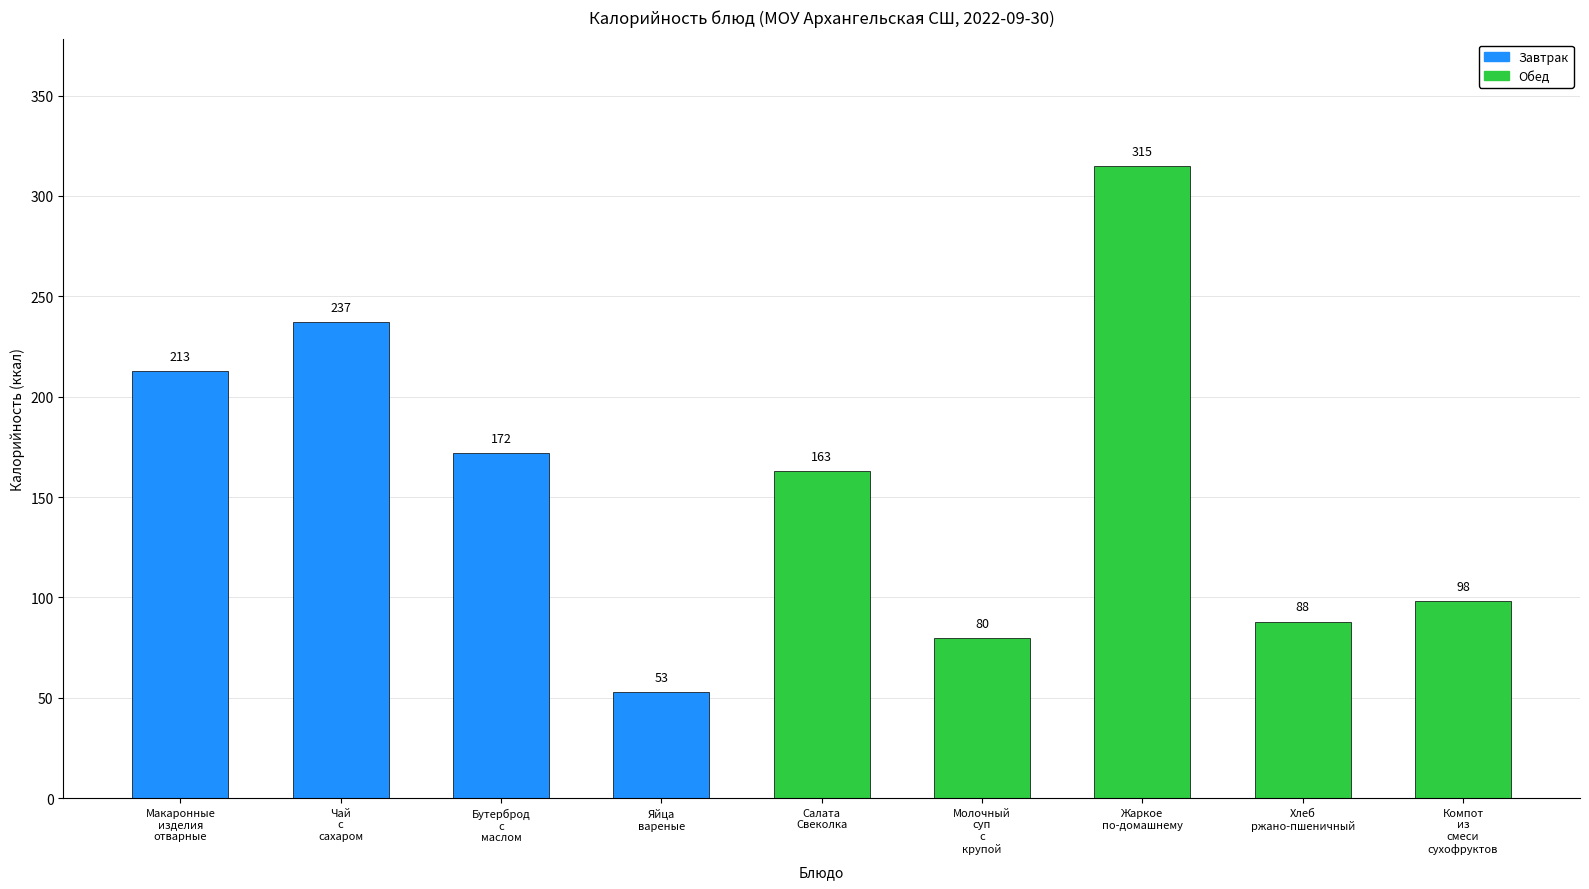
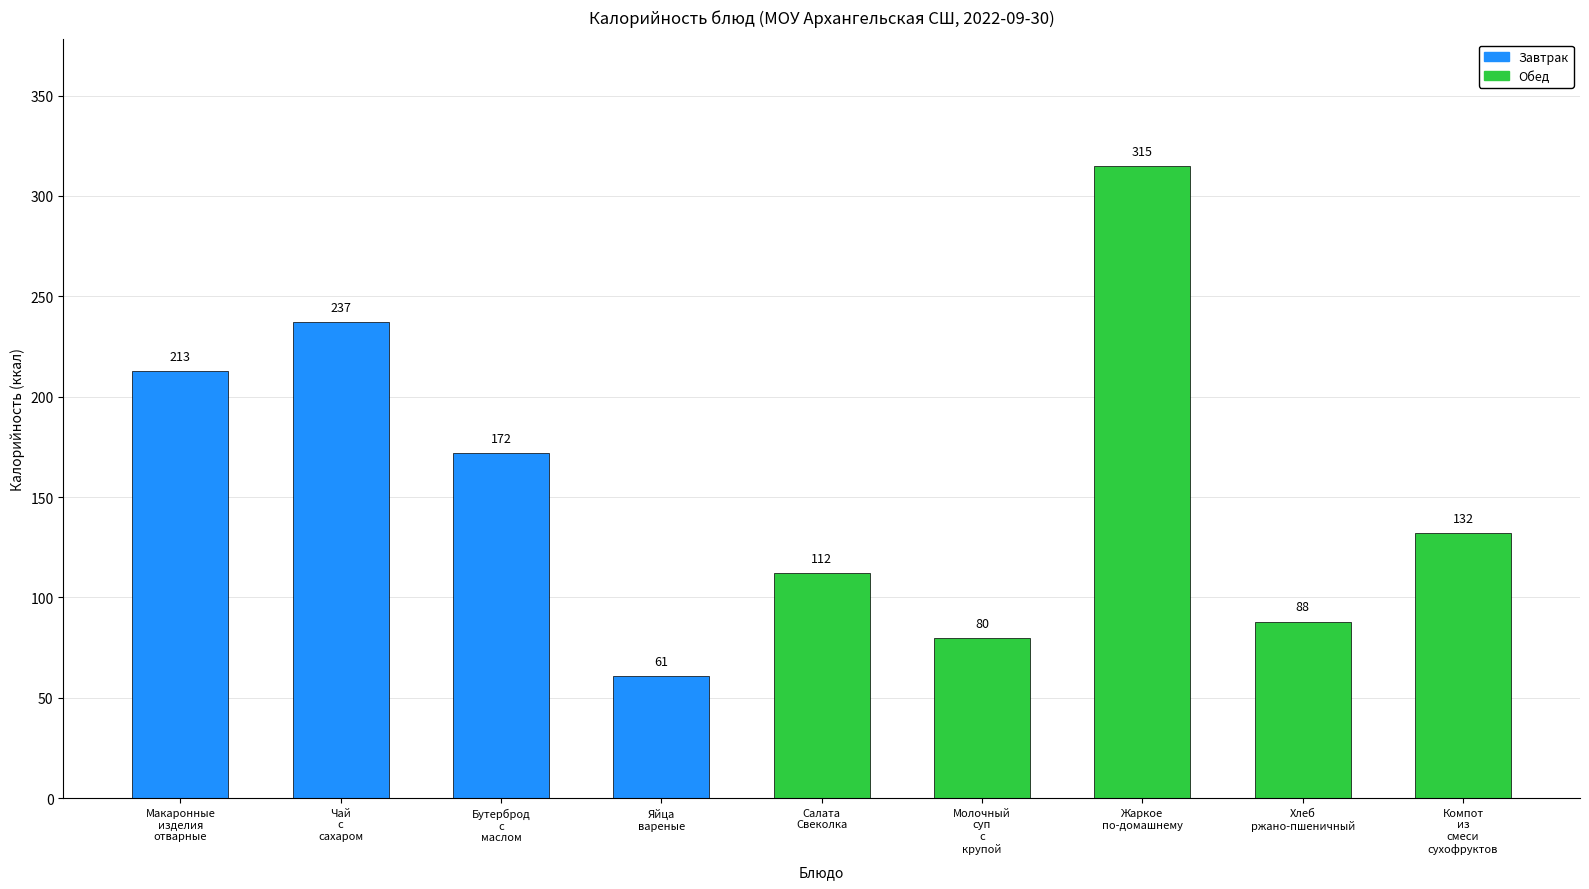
Яйца вареные: 53 -> 61
Салата Свеколка: 163 -> 112
Компот из смеси сухофруктов: 98 -> 132
